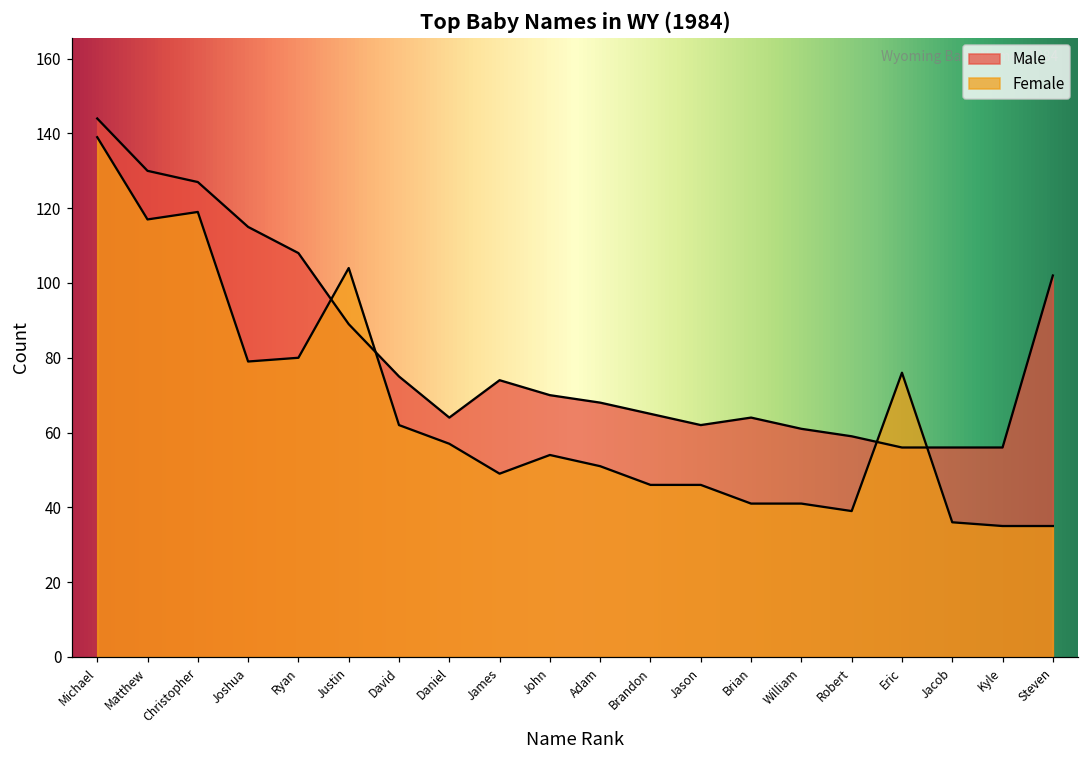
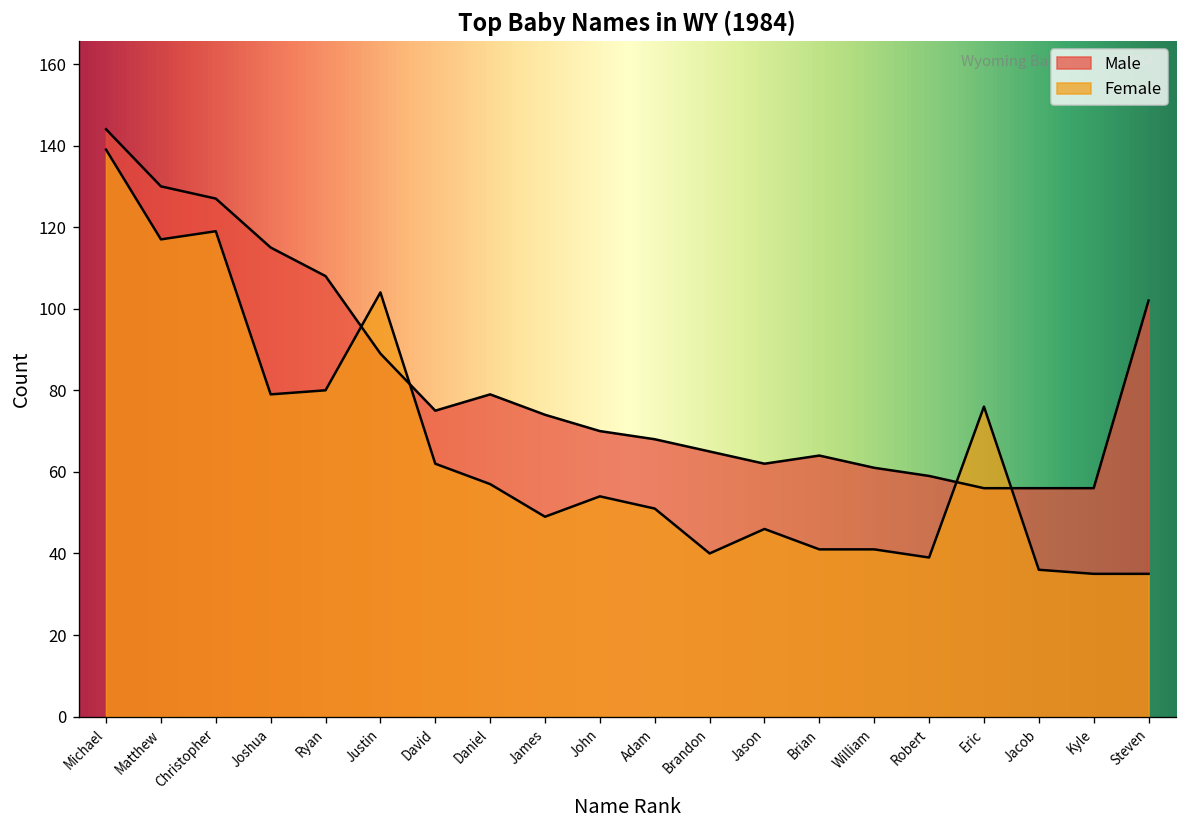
Male, Daniel: 64 -> 79
Female, Brandon: 46 -> 40
